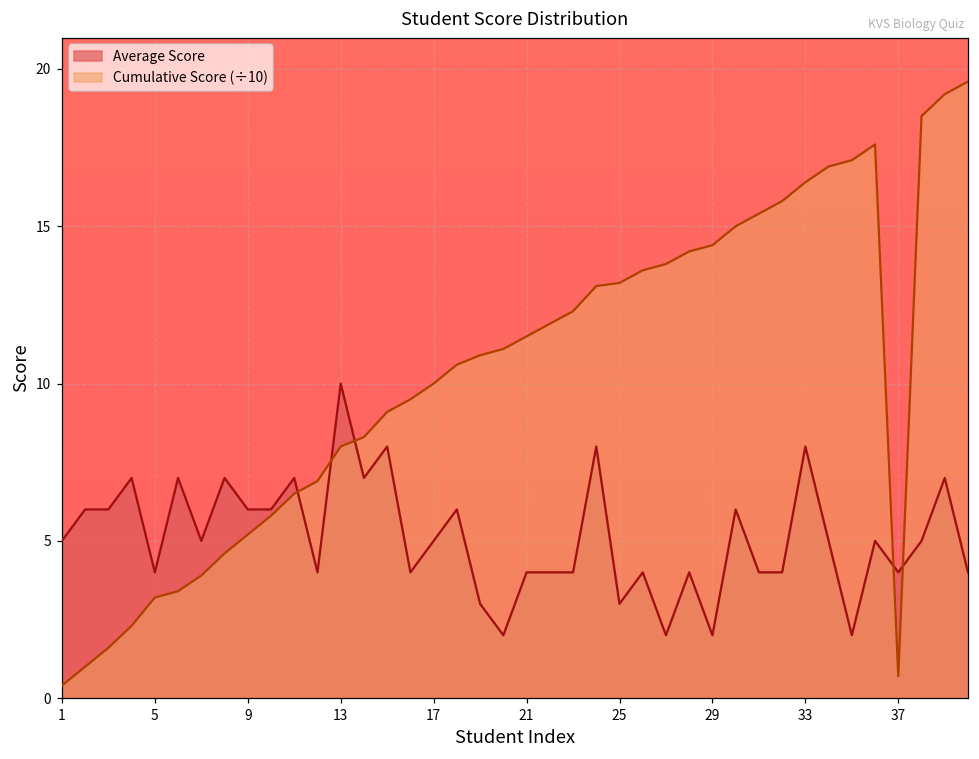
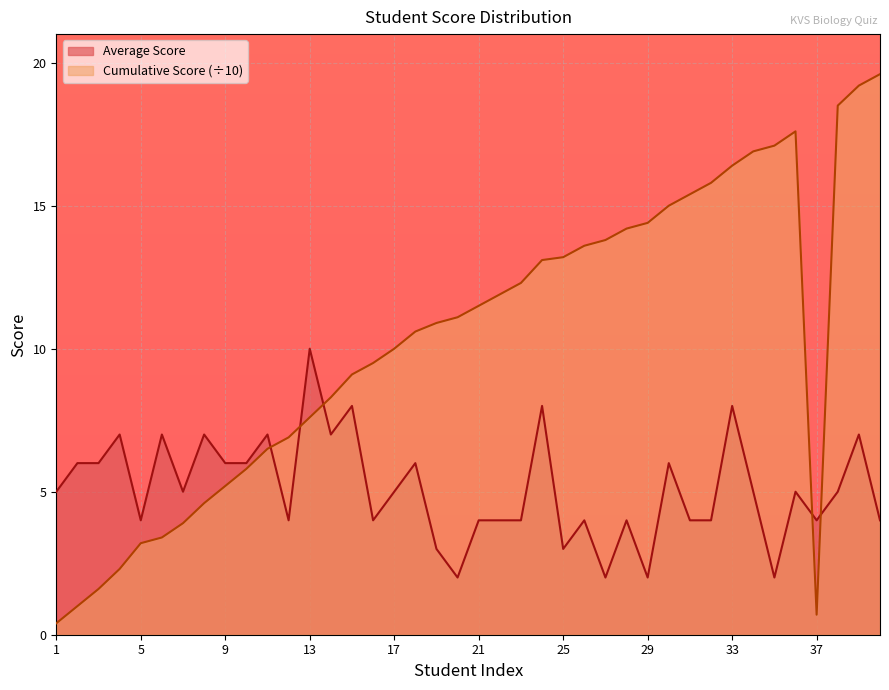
Cumulative Score (÷10), 13: 8.0 -> 7.6
